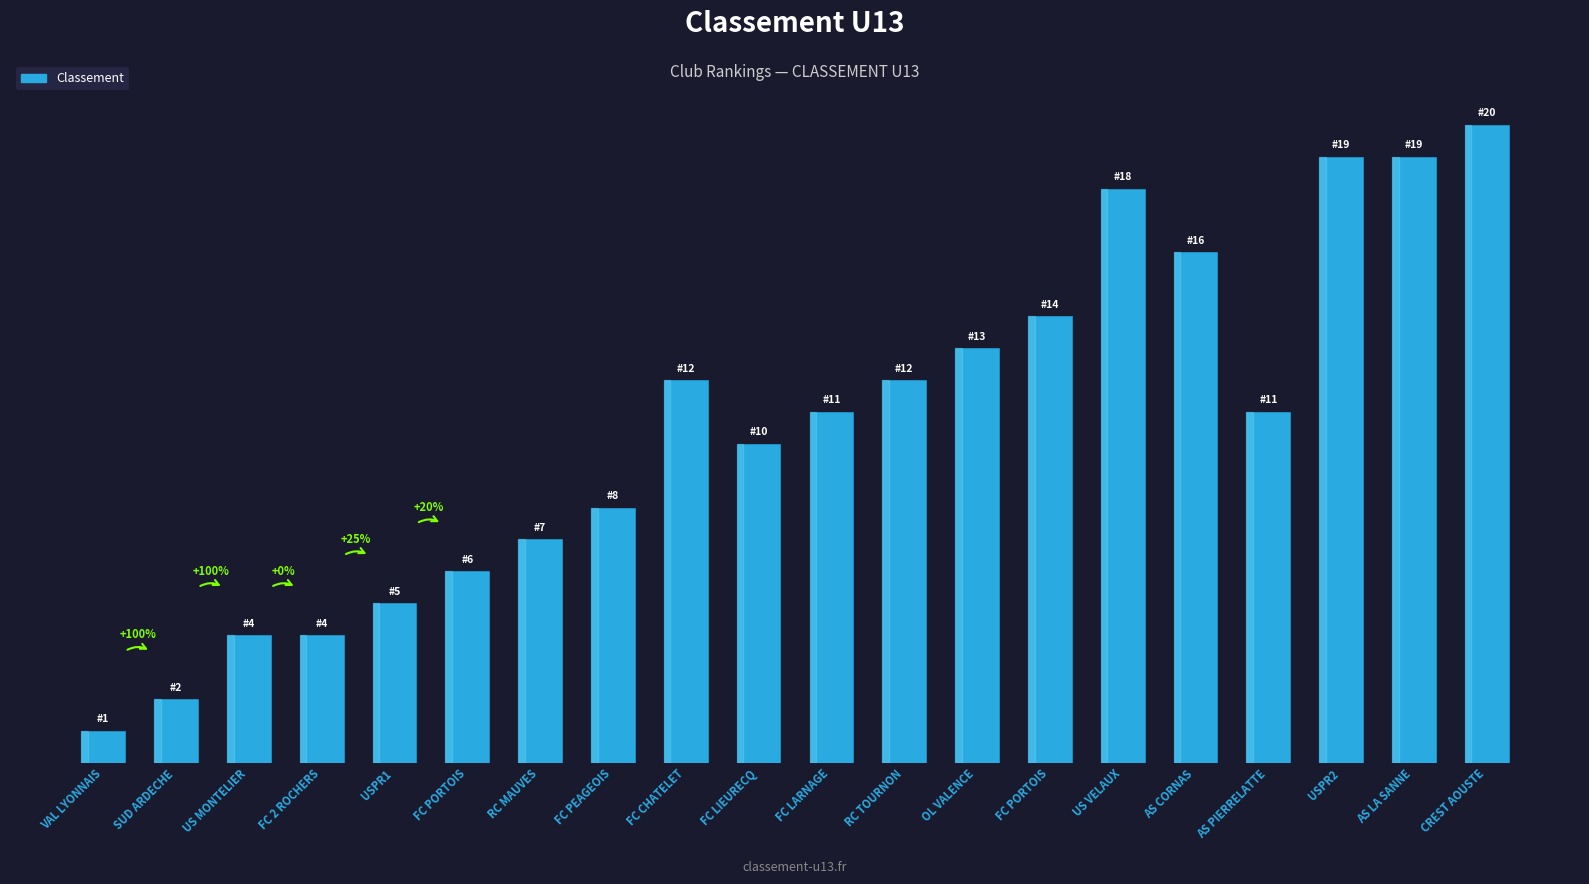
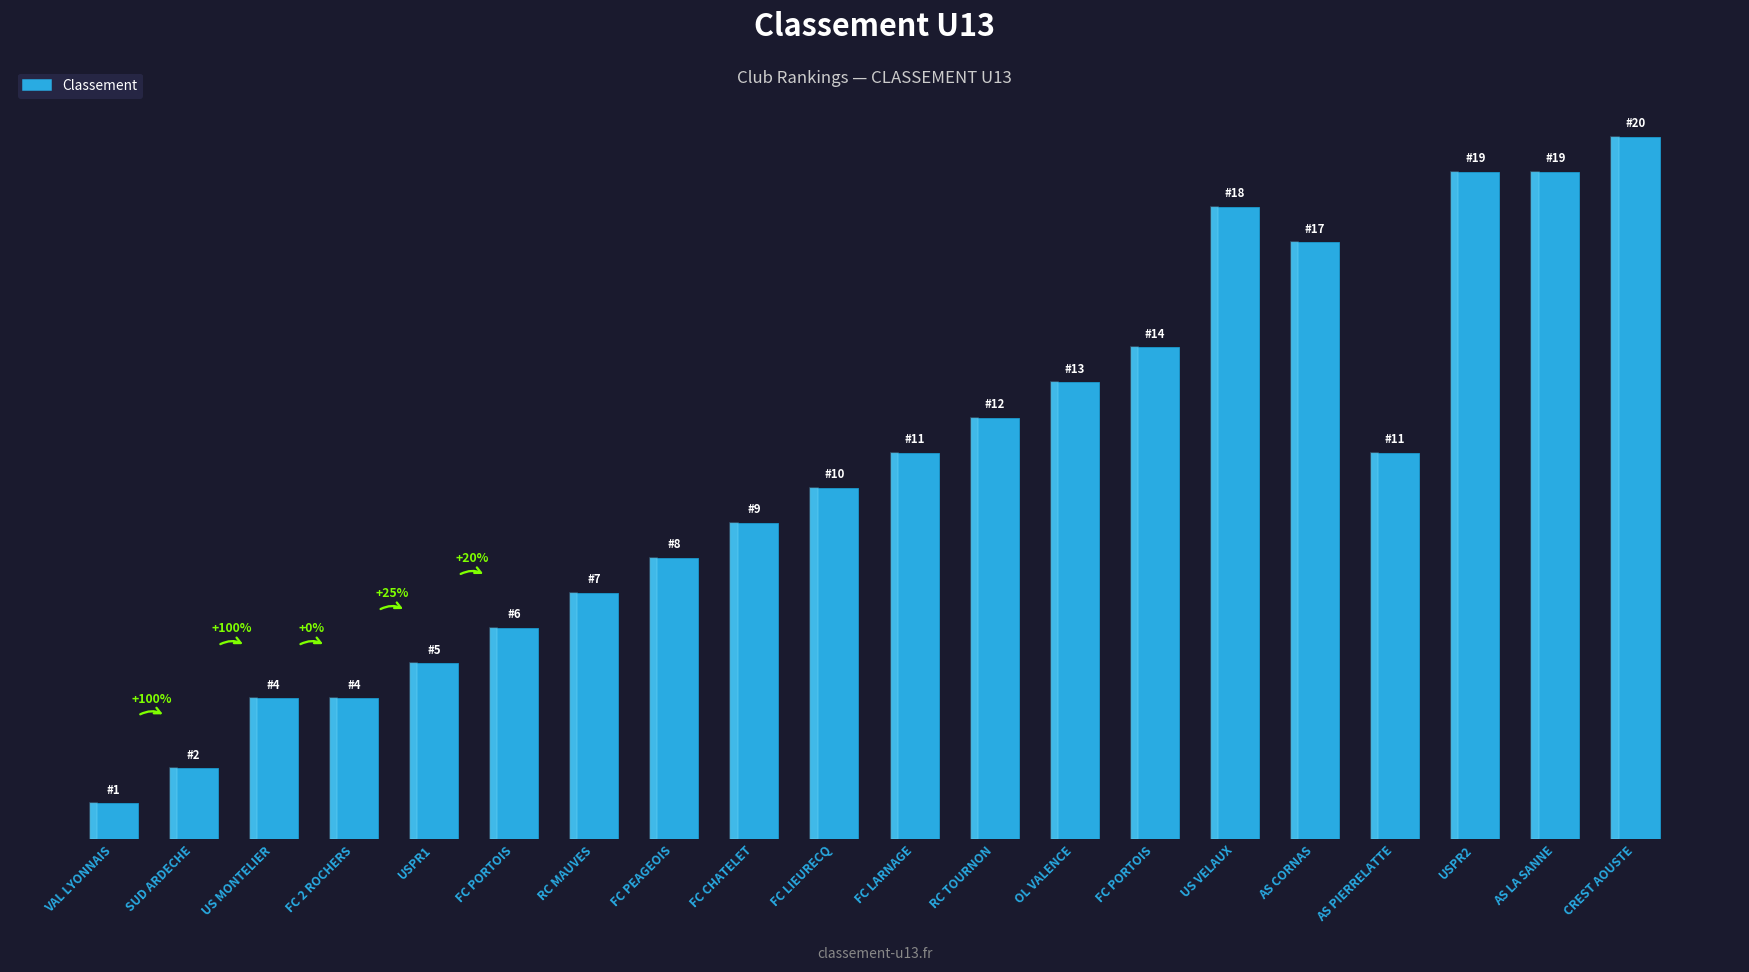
FC CHATELET: 12 -> 9
AS CORNAS: 16 -> 17
